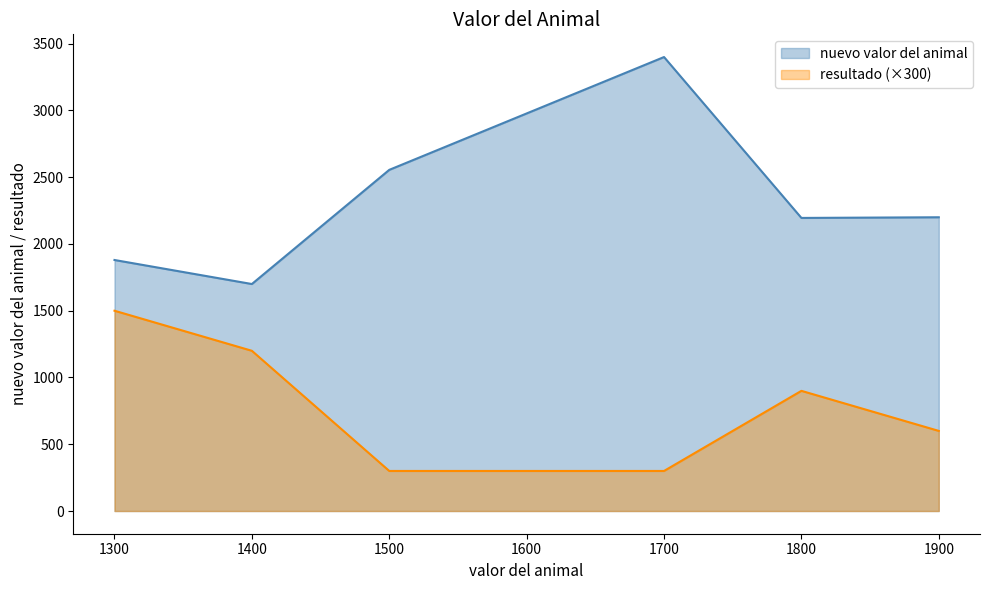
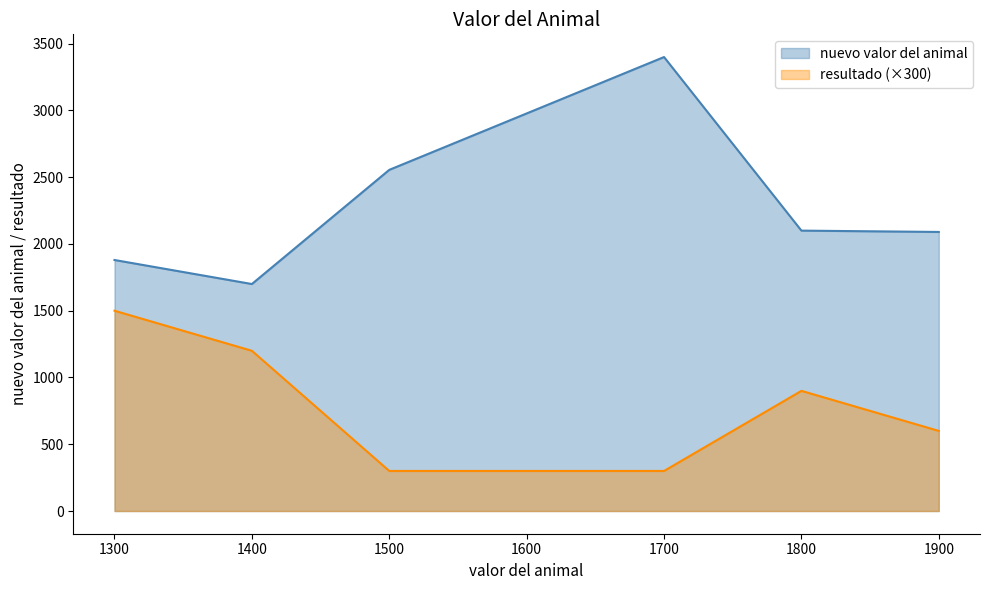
nuevo valor del animal, 1800: 2200 -> 2100
nuevo valor del animal, 1900: 2200 -> 2090
